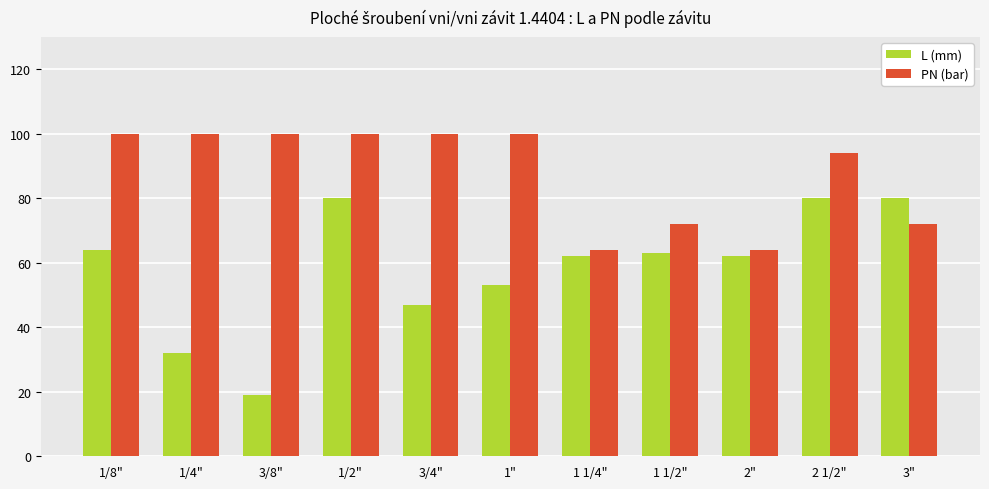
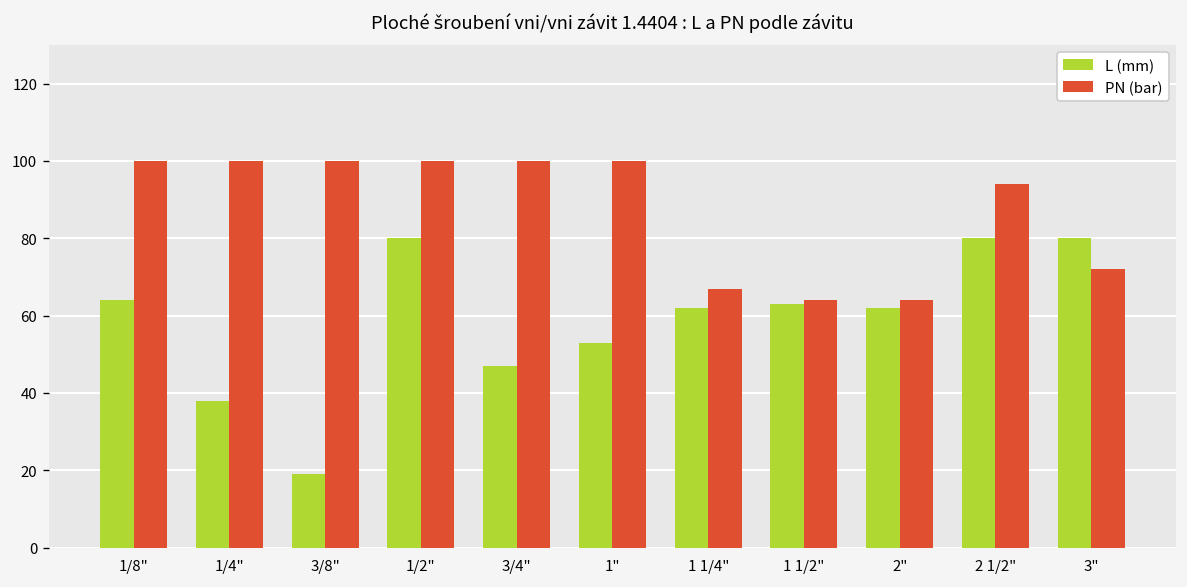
L (mm), 1/4": 32 -> 38
PN (bar), 1 1/4": 64 -> 67
PN (bar), 1 1/2": 72 -> 64
